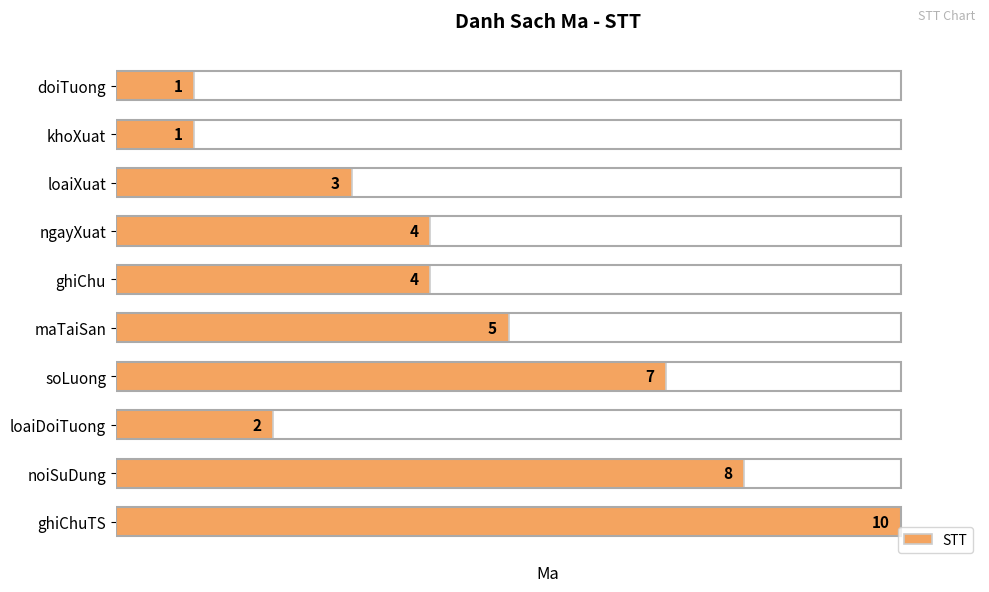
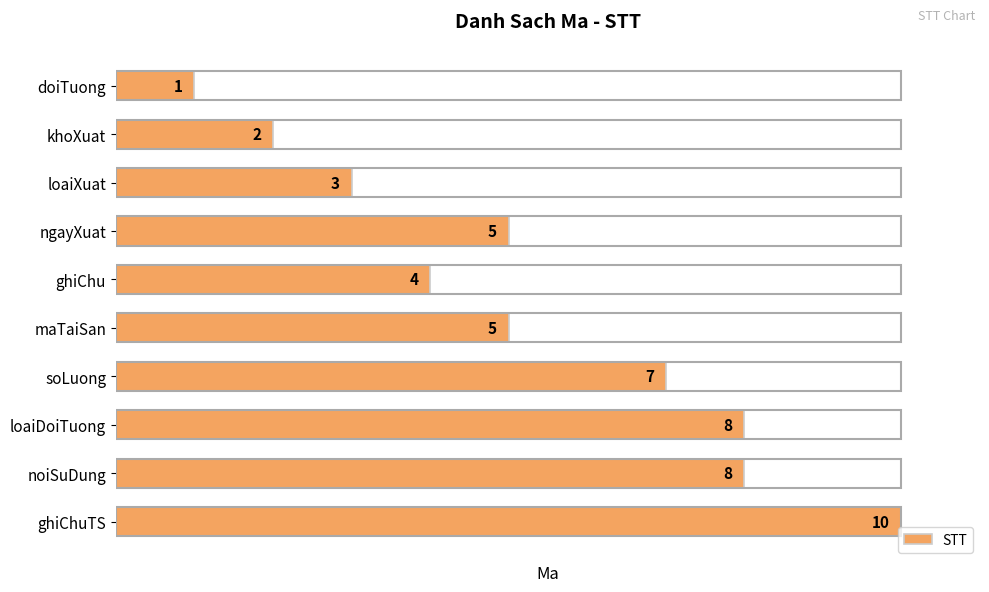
khoXuat: 1 -> 2
ngayXuat: 4 -> 5
loaiDoiTuong: 2 -> 8
